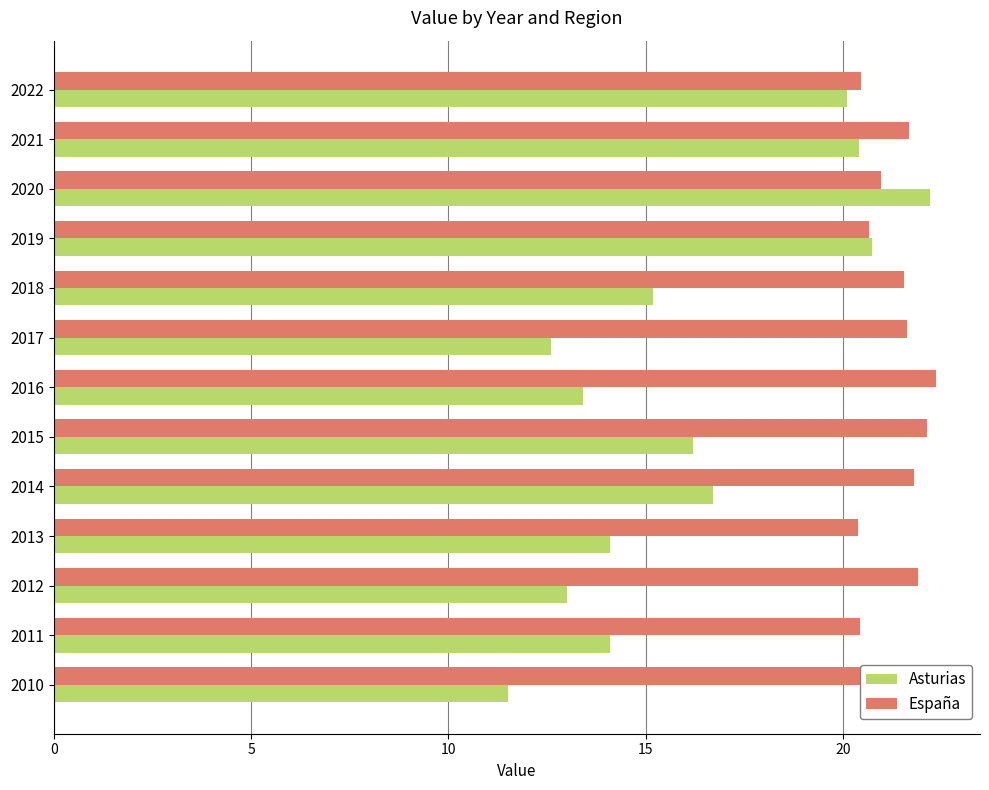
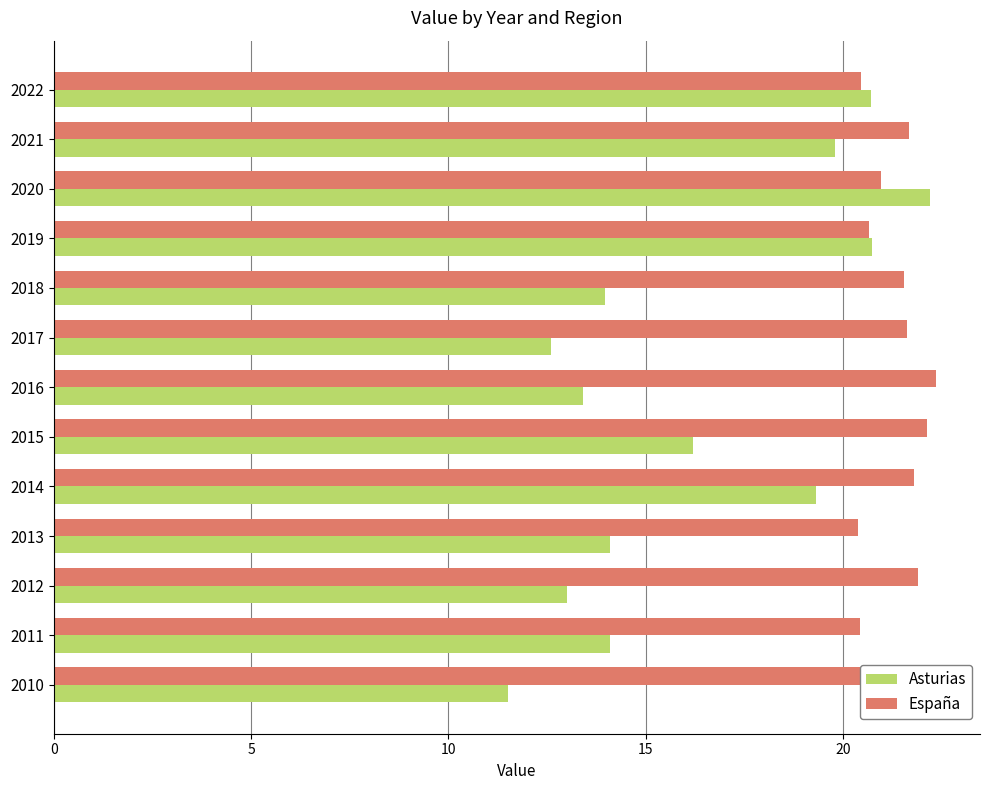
Asturias, 2022: 20.1 -> 20.7
Asturias, 2021: 20.4 -> 19.8
Asturias, 2018: 15.2 -> 14.0
Asturias, 2014: 16.7 -> 19.3
